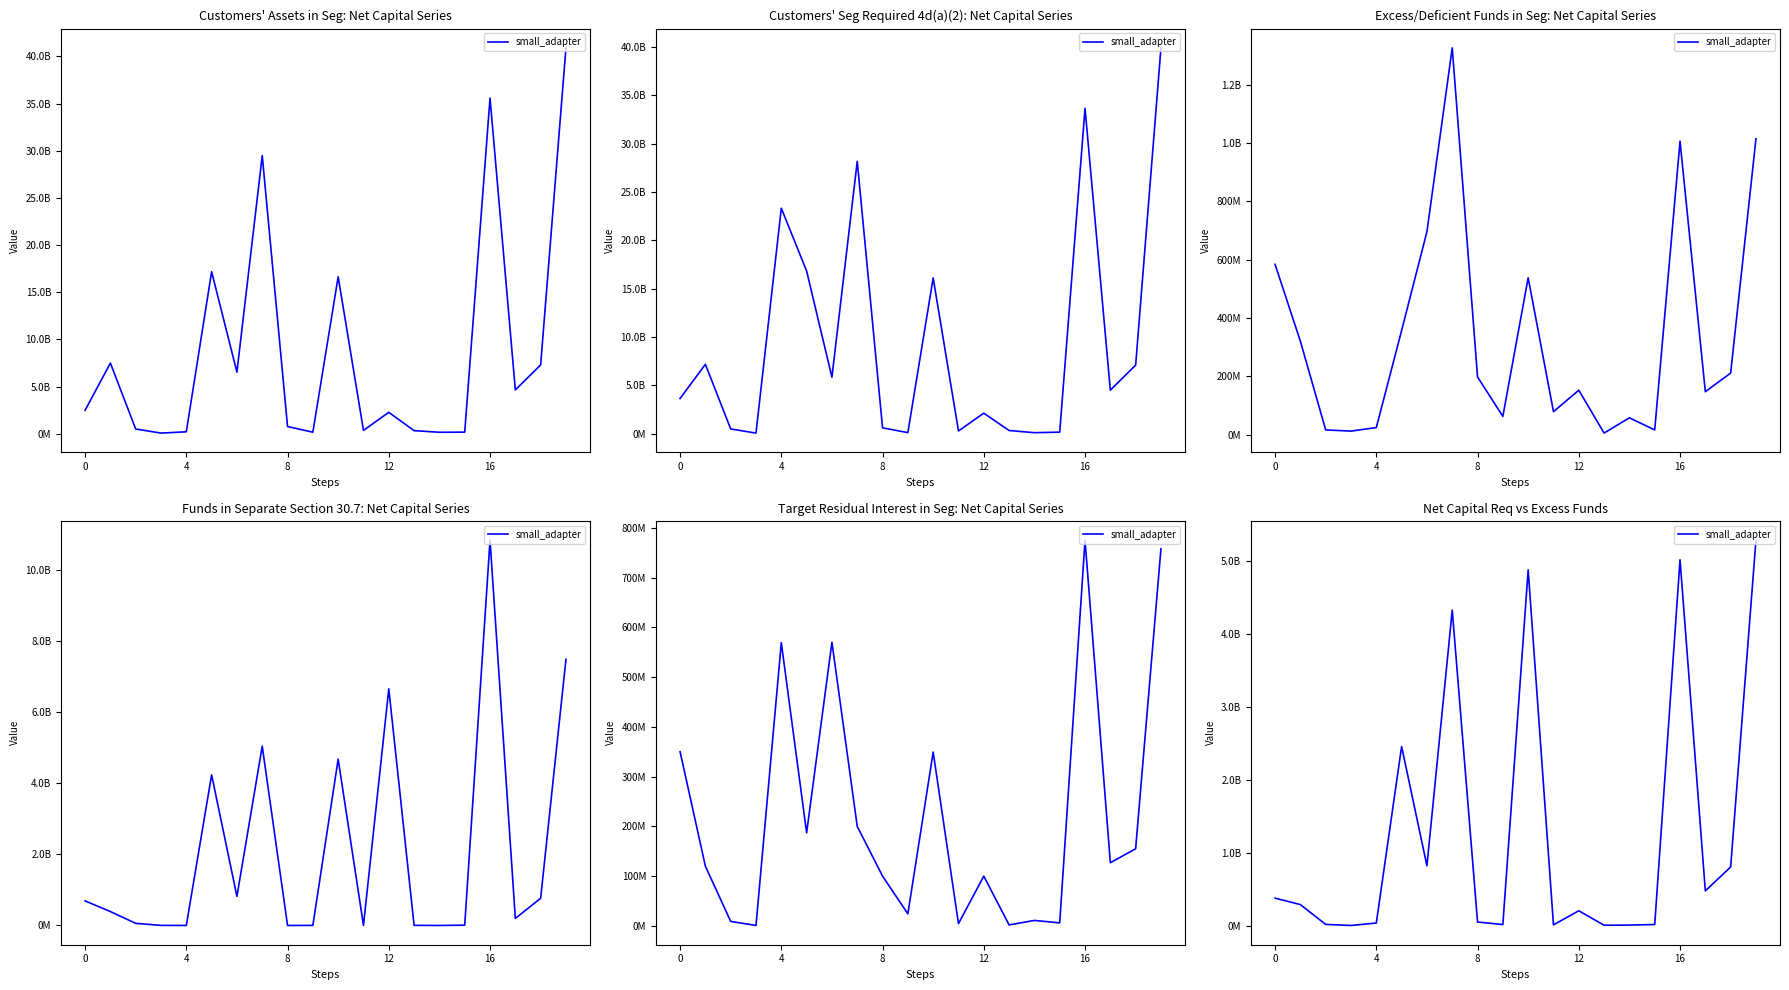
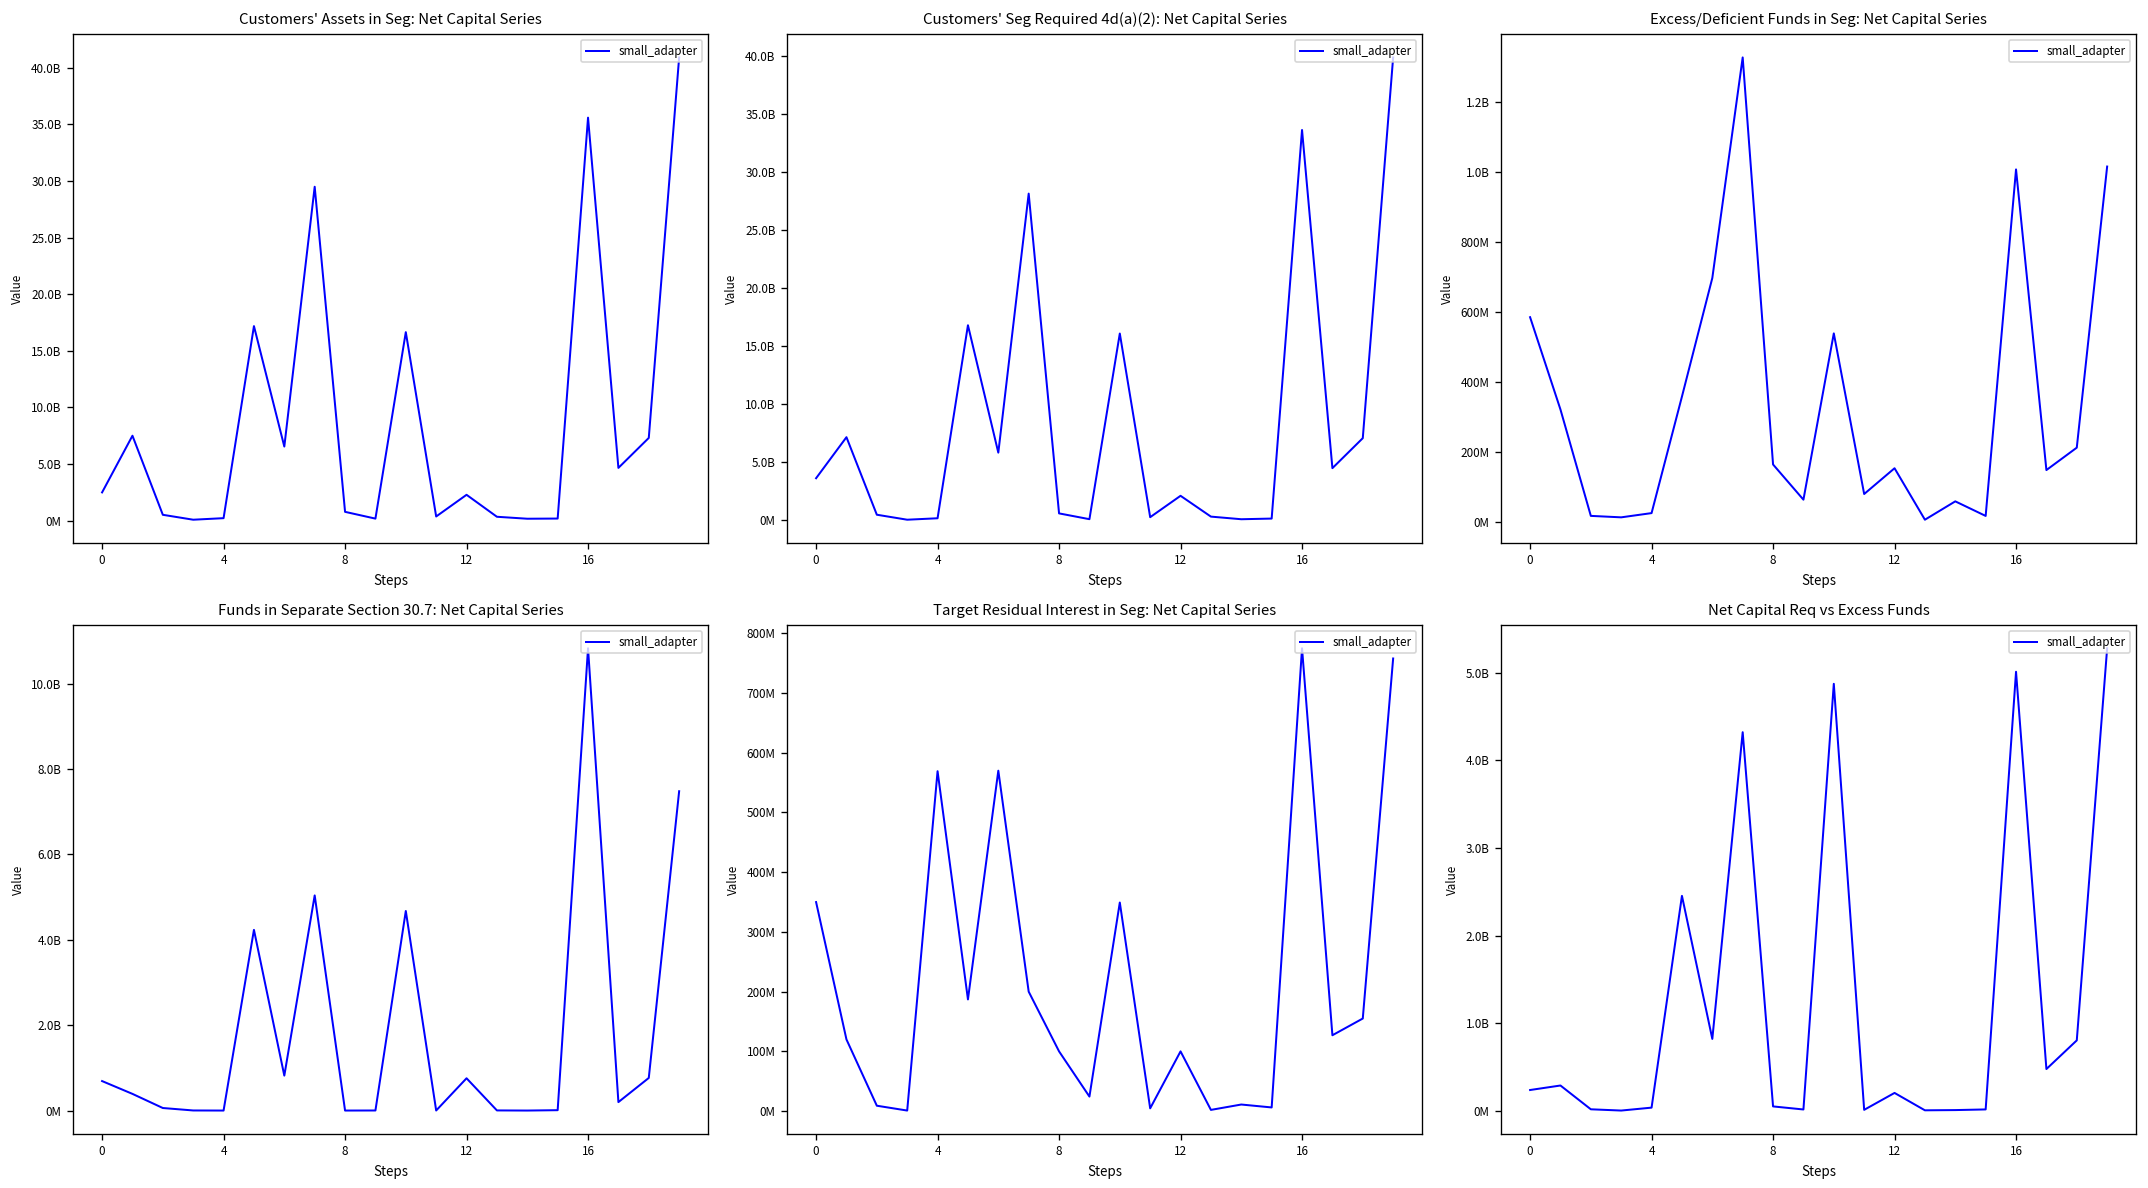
Customers' Seg Required 4d(a)(2): Net Capital Series, 4: 23000000000 -> 0
Excess/Deficient Funds in Seg: Net Capital Series, 8: 200000000 -> 160000000
Funds in Separate Section 30.7: Net Capital Series, 12: 6700000000 -> 800000000
Net Capital Req vs Excess Funds, 0: 400000000 -> 200000000
